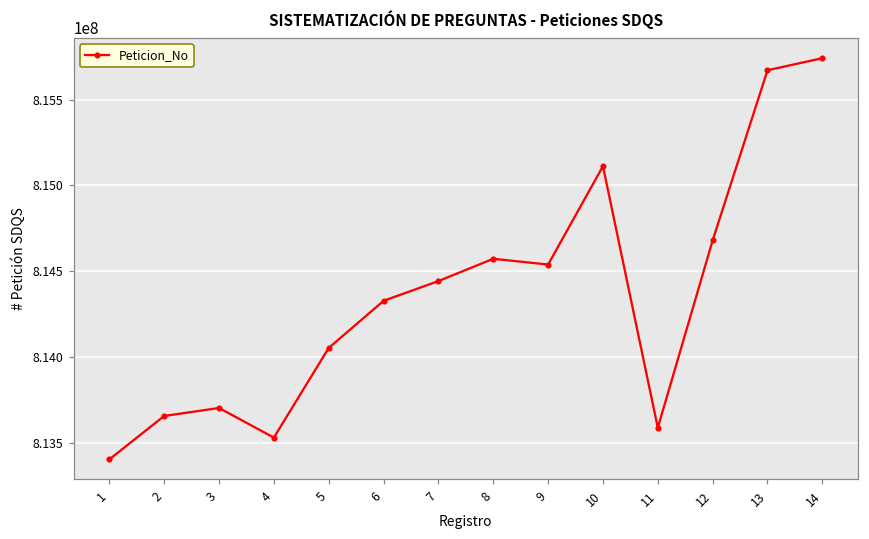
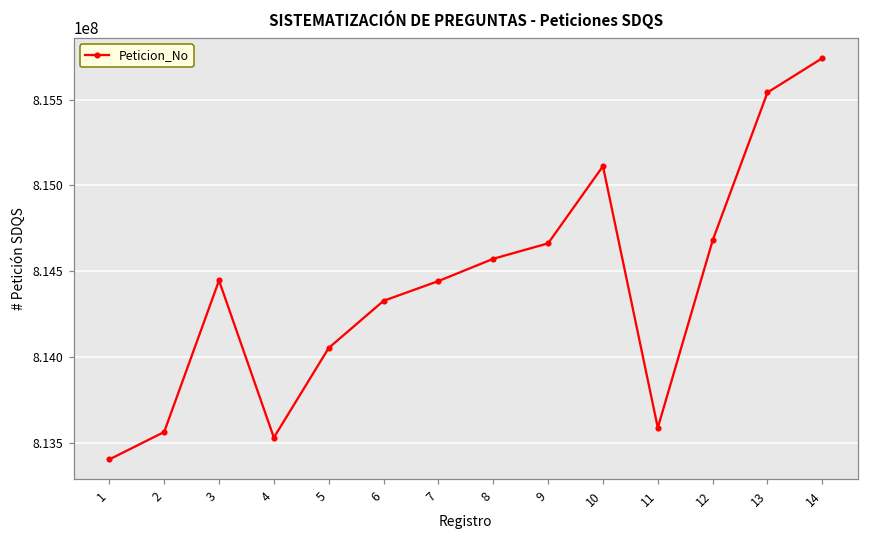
2: 813660000 -> 813560000
3: 813700000 -> 814450000
9: 814540000 -> 814660000
13: 815670000 -> 815540000
